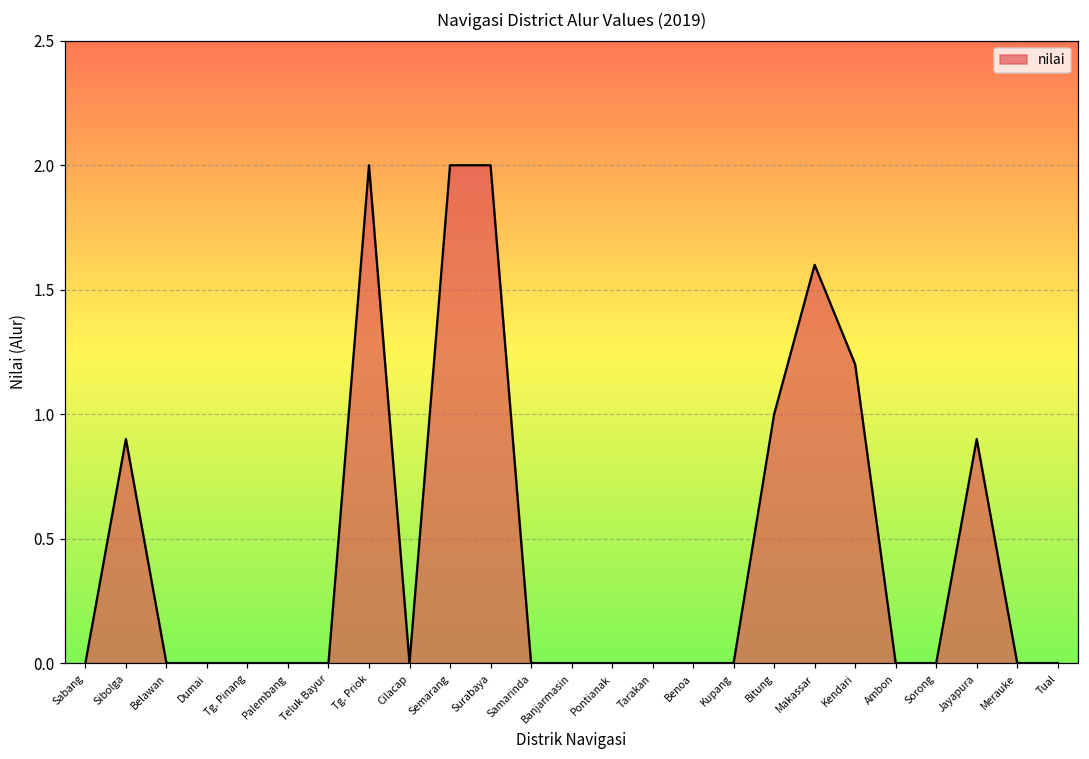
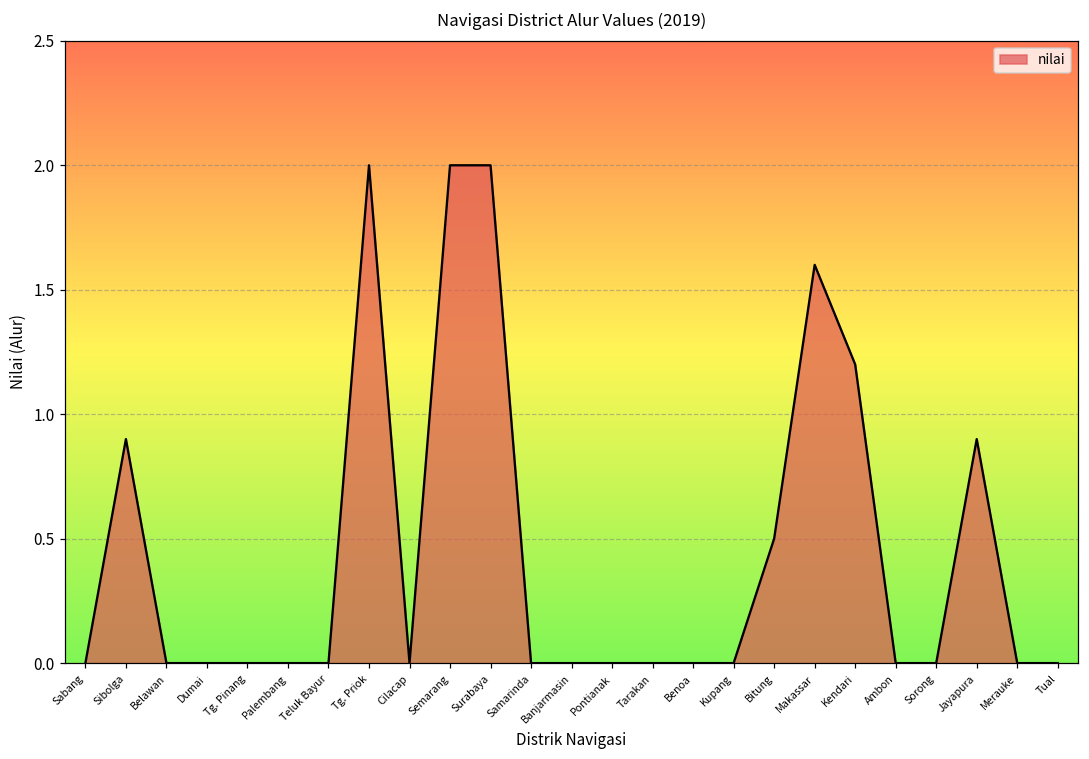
Bitung: 1.0 -> 0.5
